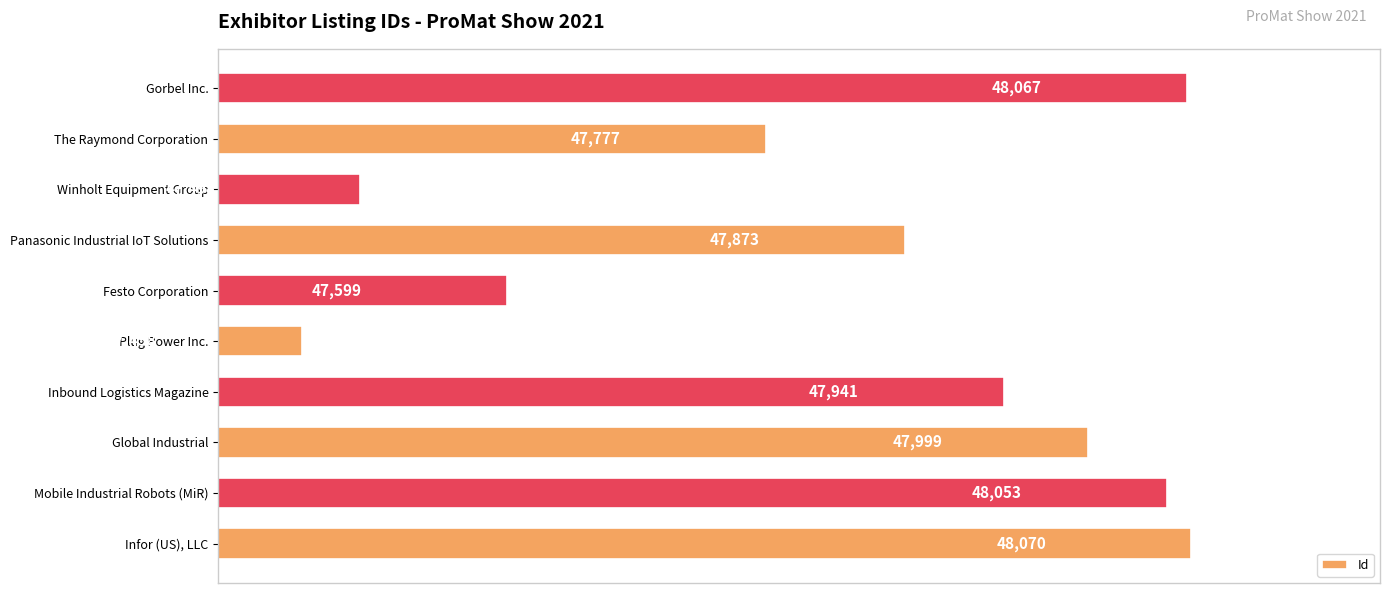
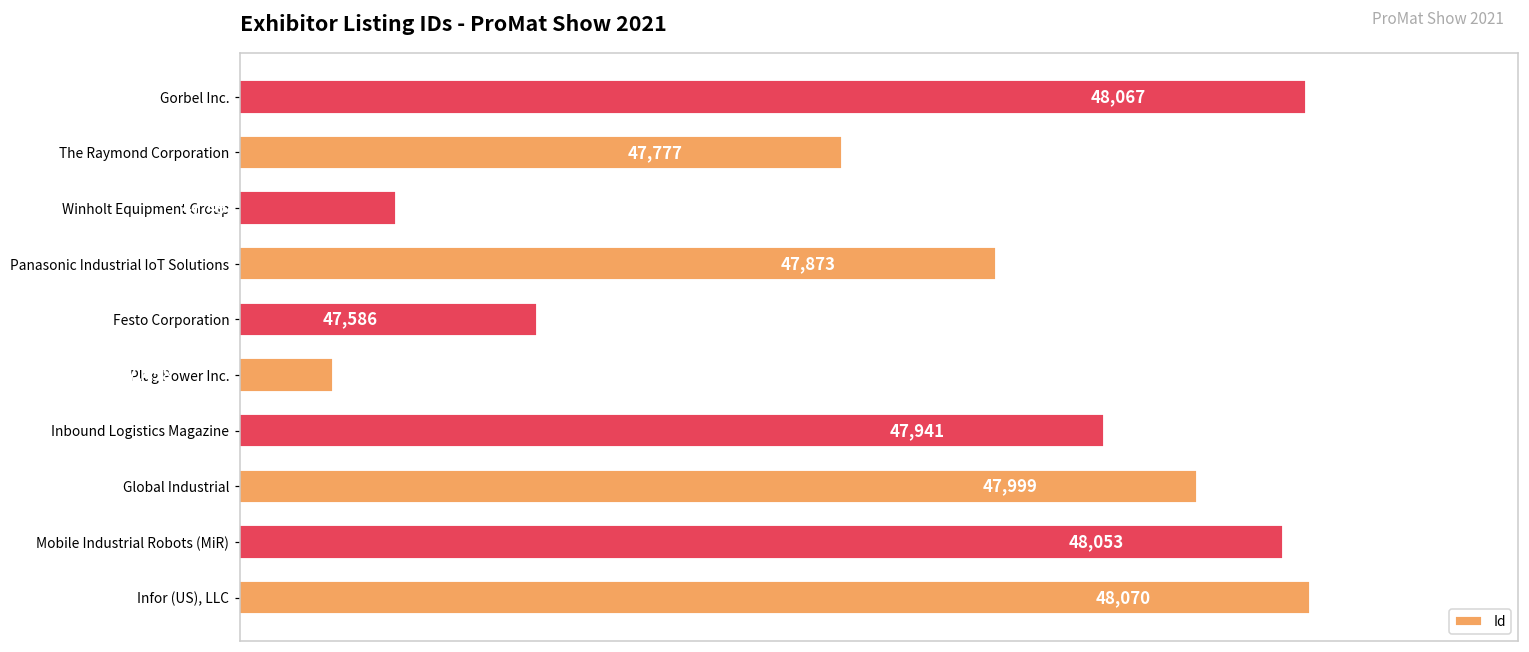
Festo Corporation: 47,599 -> 47,586
